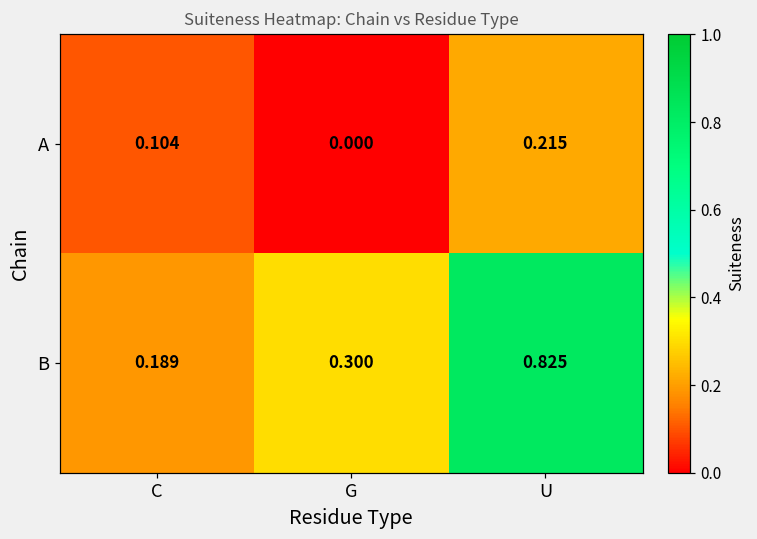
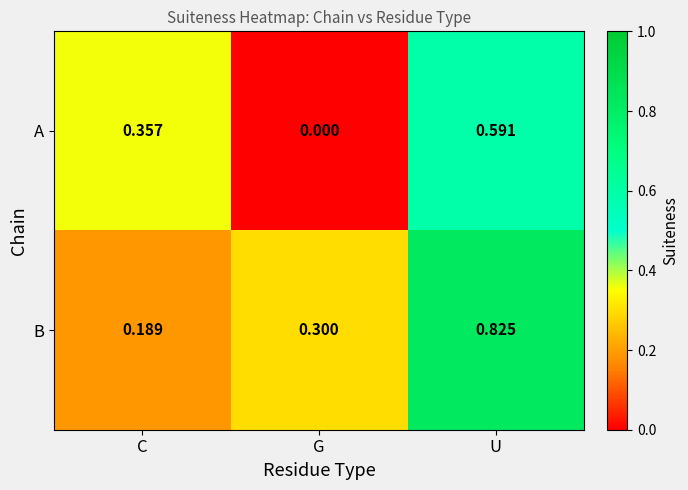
A, C: 0.104 -> 0.357
A, U: 0.215 -> 0.591
